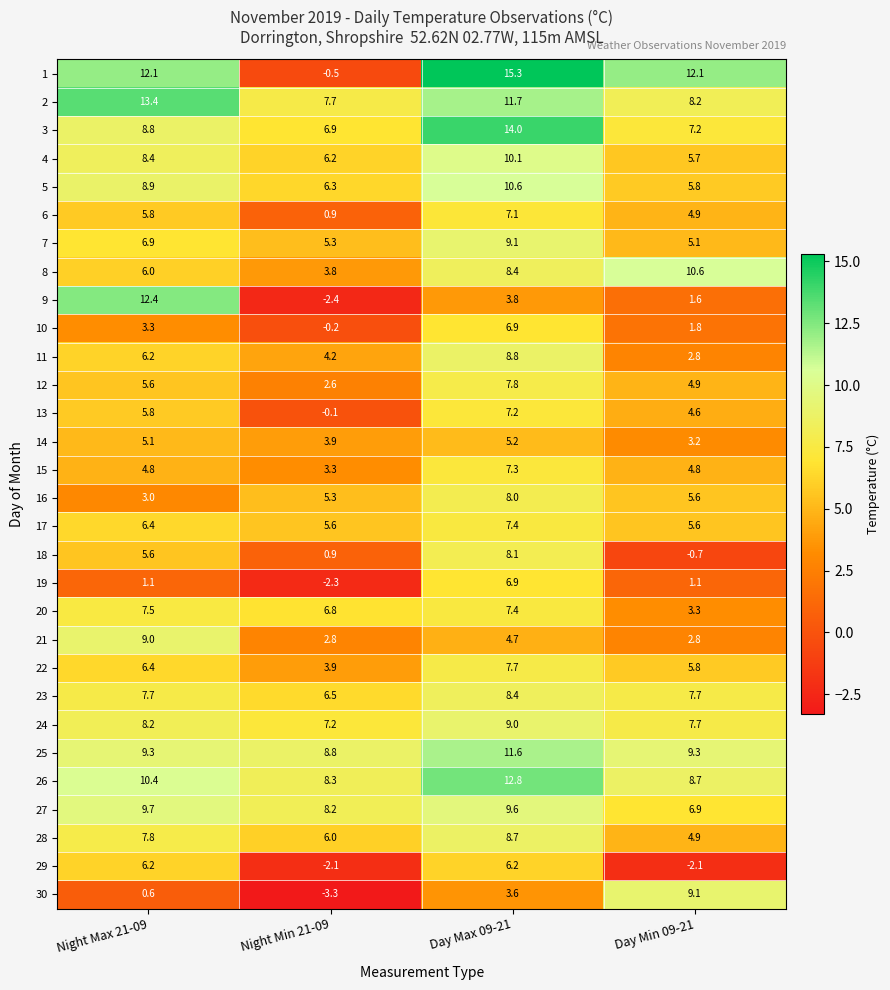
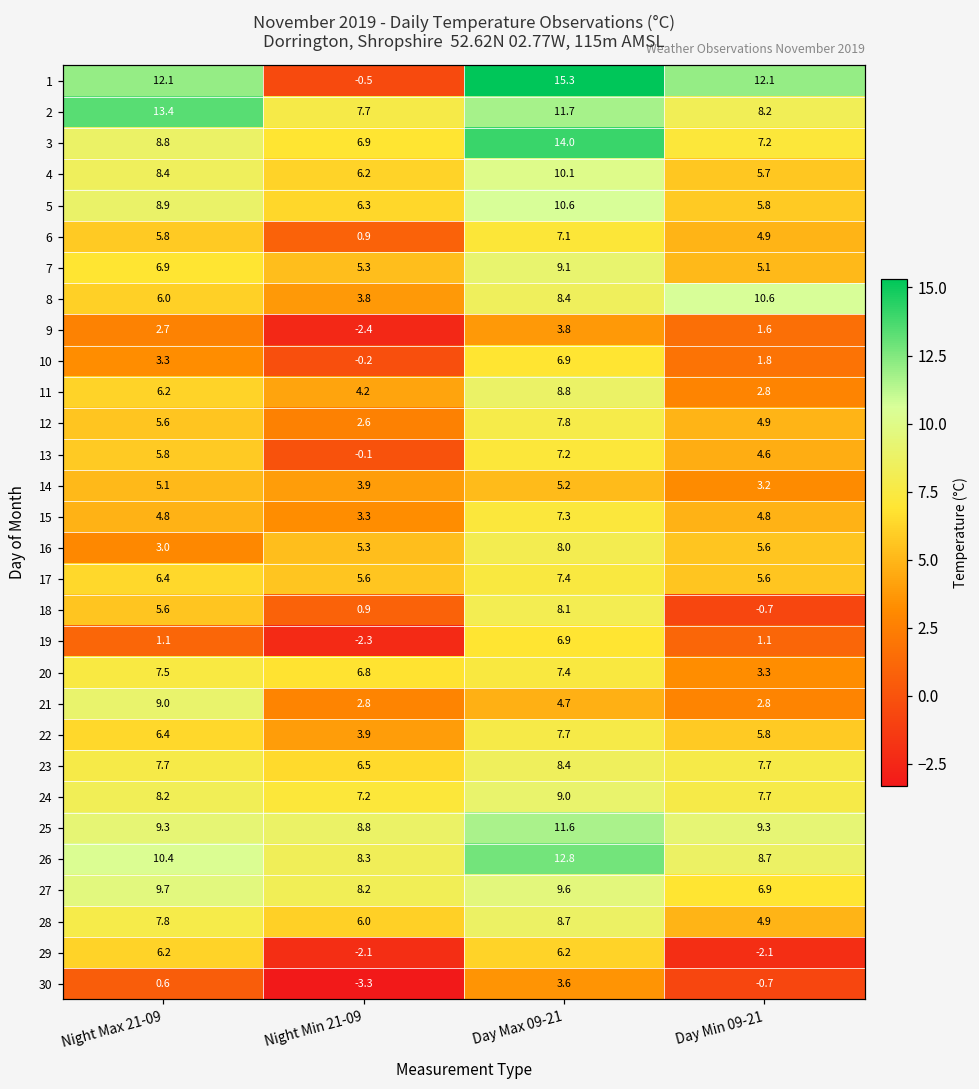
9, Night Max 21-09: 12.4 -> 2.7
30, Day Min 09-21: 9.1 -> -0.7
